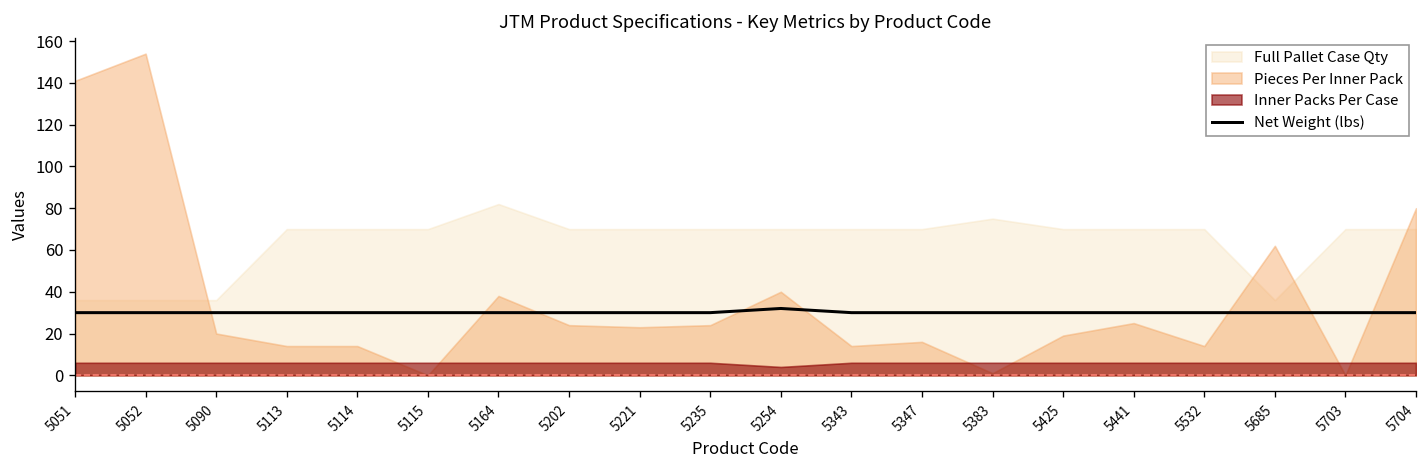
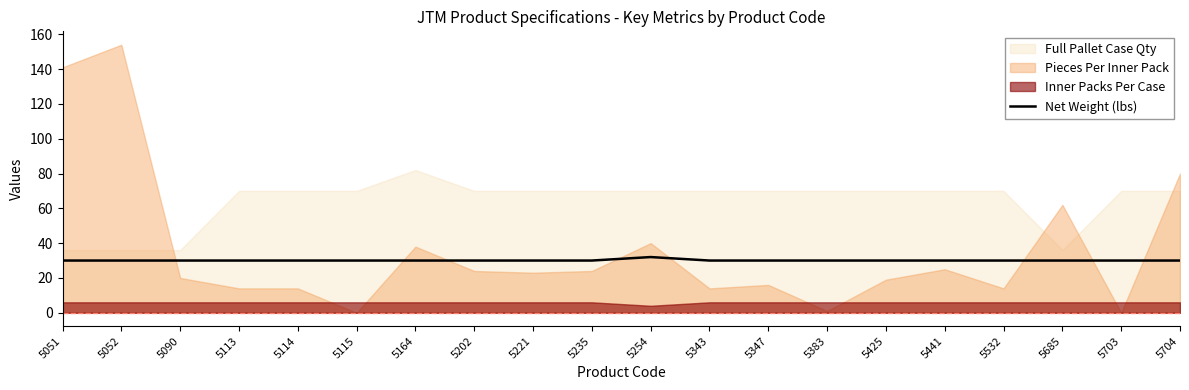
Full Pallet Case Qty, 5383: 75 -> 70
